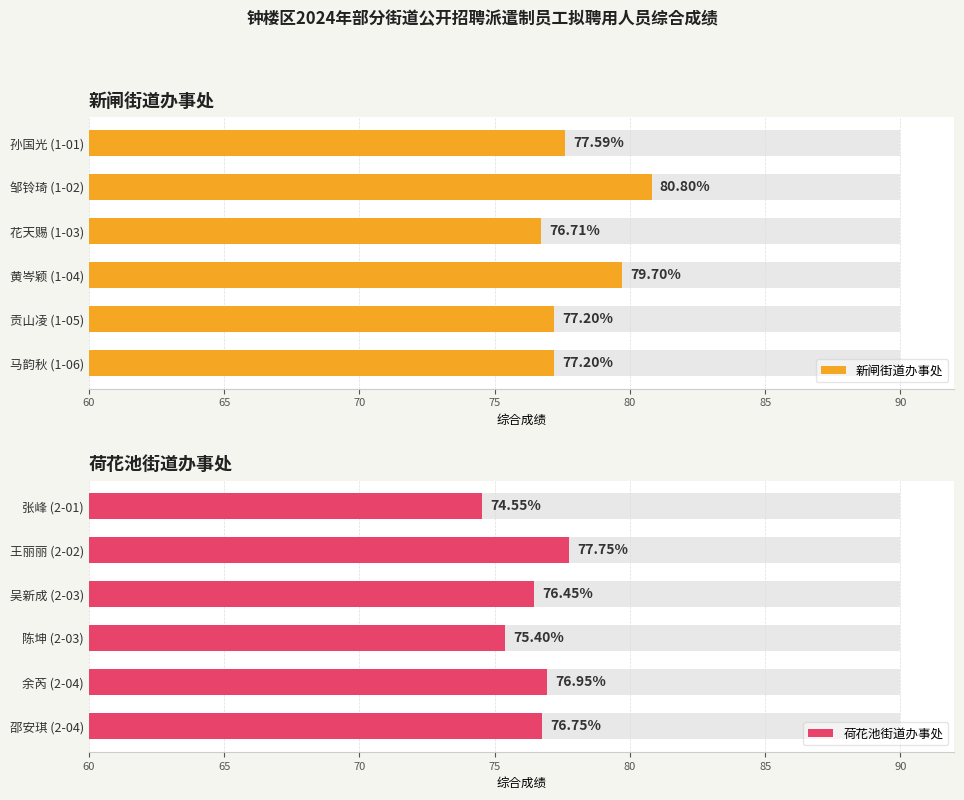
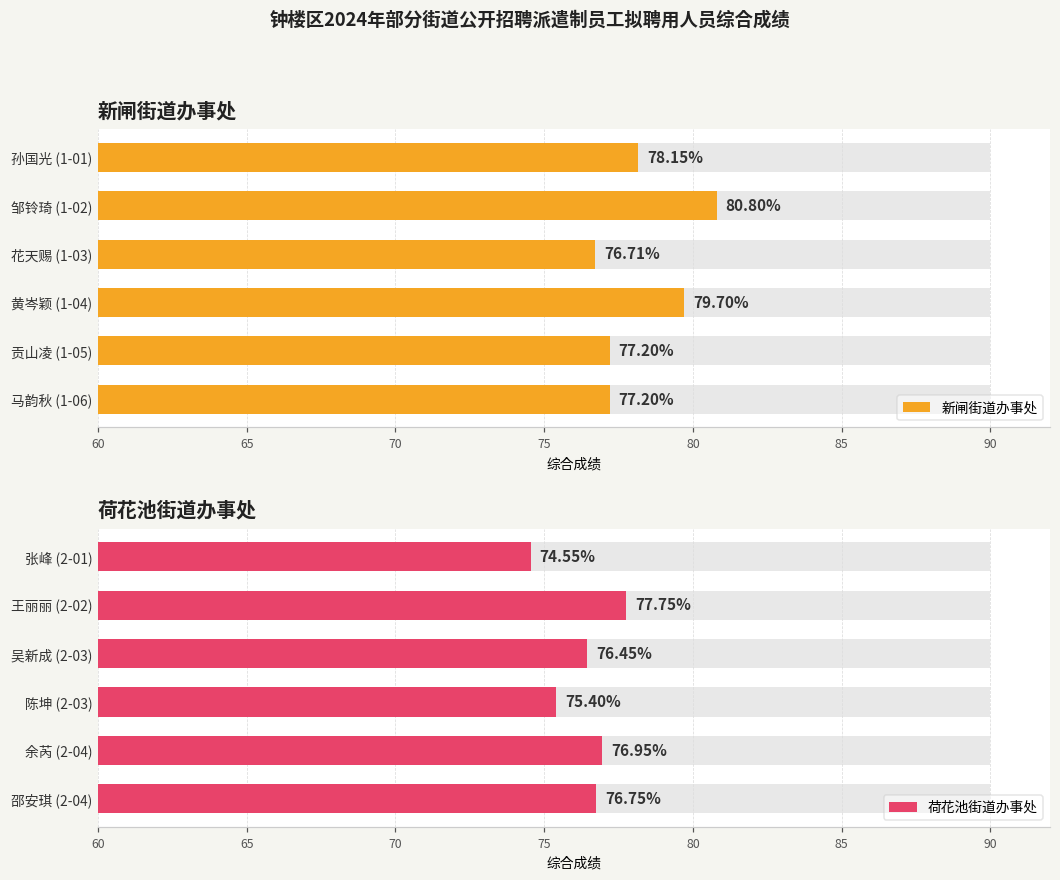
新闸街道办事处, 新闸街道办事处, 孙国光 (1-01): 77.59% -> 78.15%
